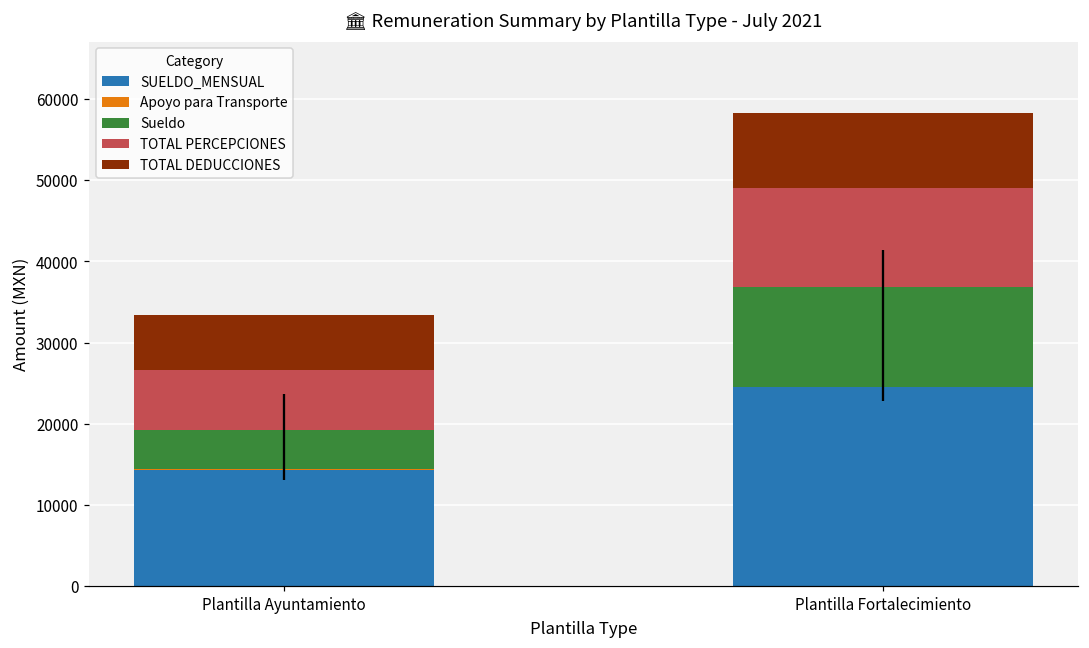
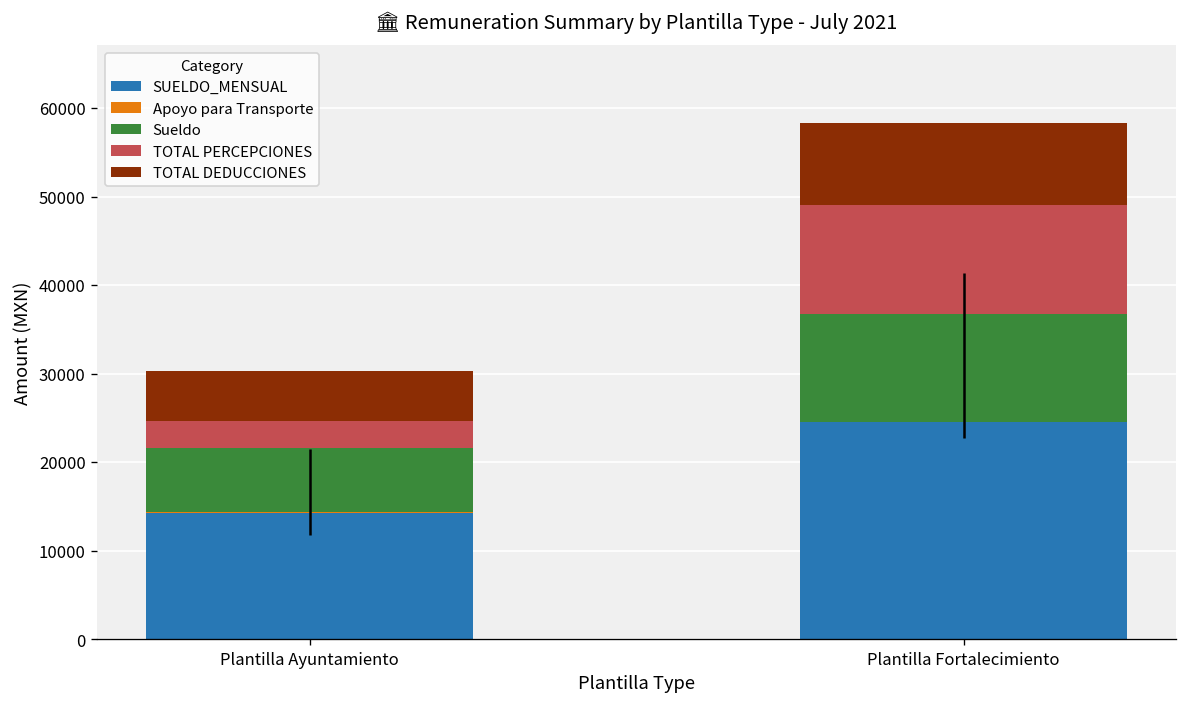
Sueldo, Plantilla Ayuntamiento: 5000 -> 7000
TOTAL PERCEPCIONES, Plantilla Ayuntamiento: 7000 -> 3000
TOTAL DEDUCCIONES, Plantilla Ayuntamiento: 7000 -> 6000
